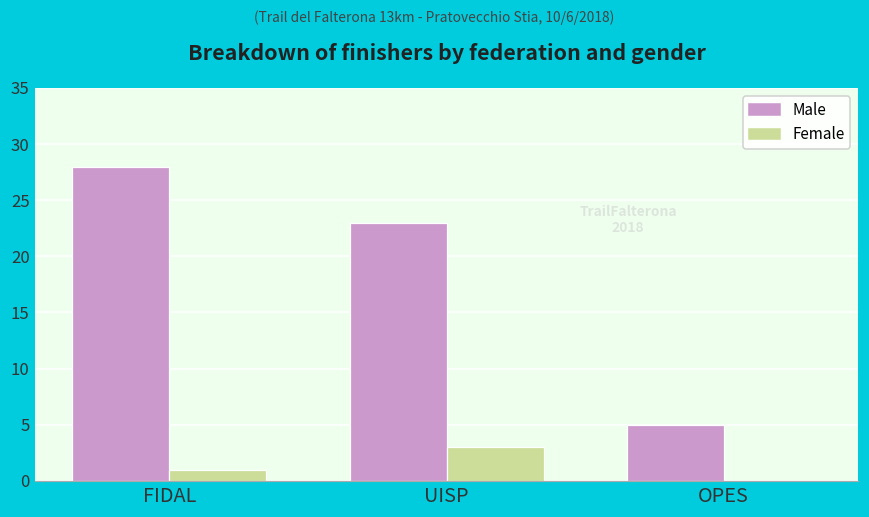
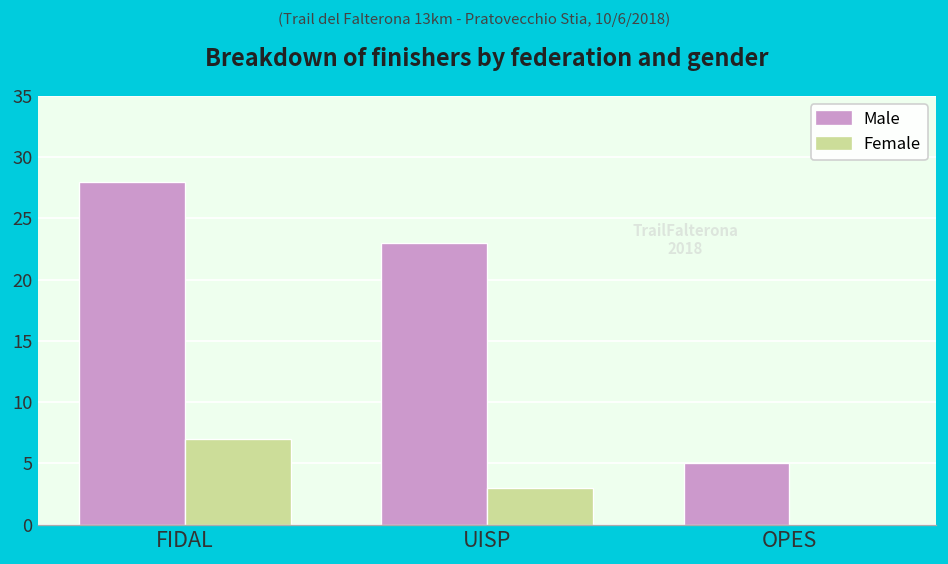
Female, FIDAL: 1 -> 7
